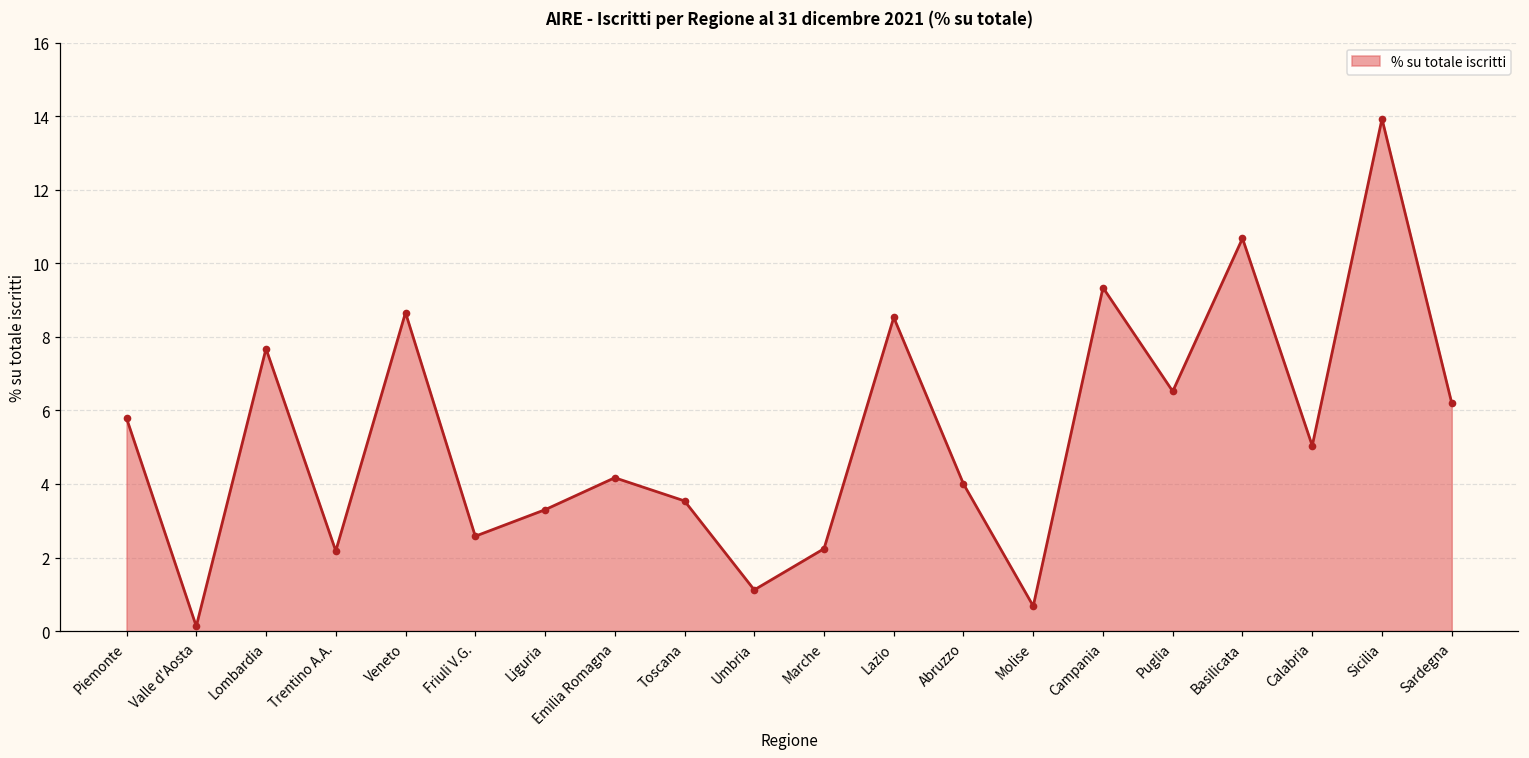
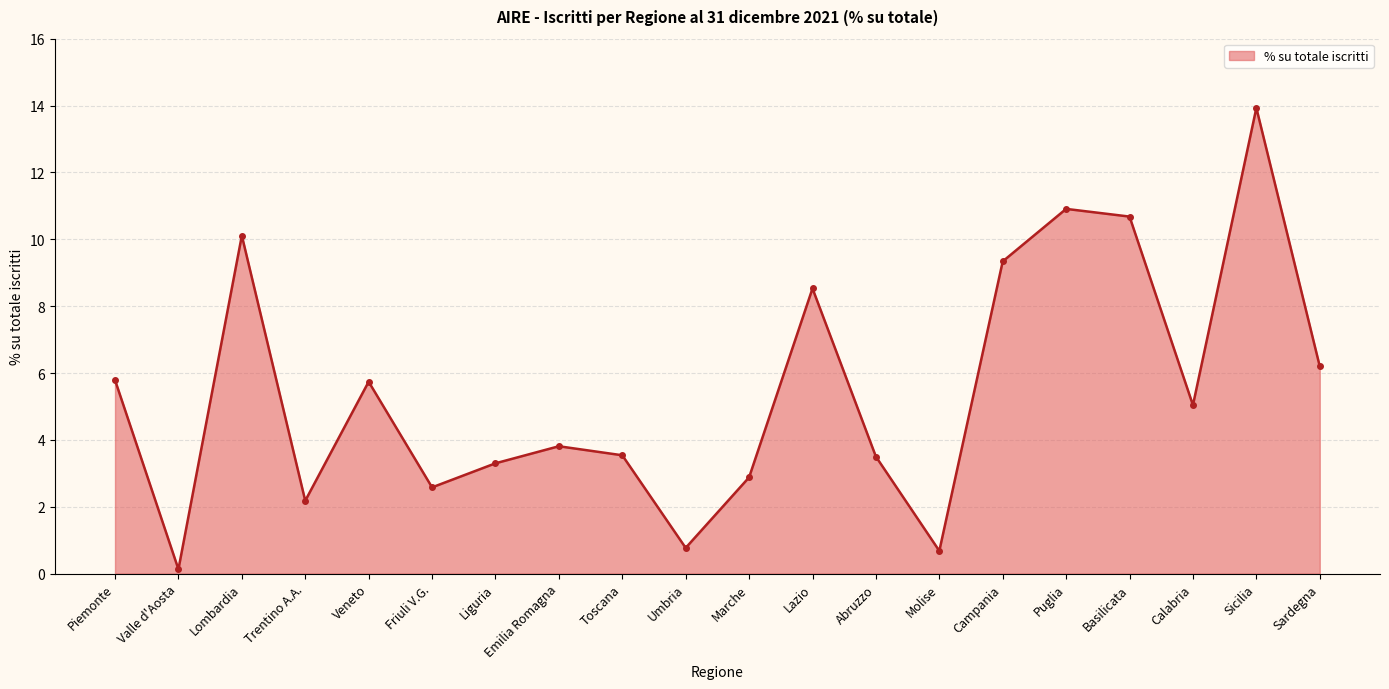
Lombardia: 7.7 -> 10.1
Veneto: 8.7 -> 5.7
Emilia Romagna: 4.2 -> 3.8
Umbria: 1.1 -> 0.8
Marche: 2.2 -> 2.9
Abruzzo: 4.0 -> 3.5
Puglia: 6.5 -> 10.9
